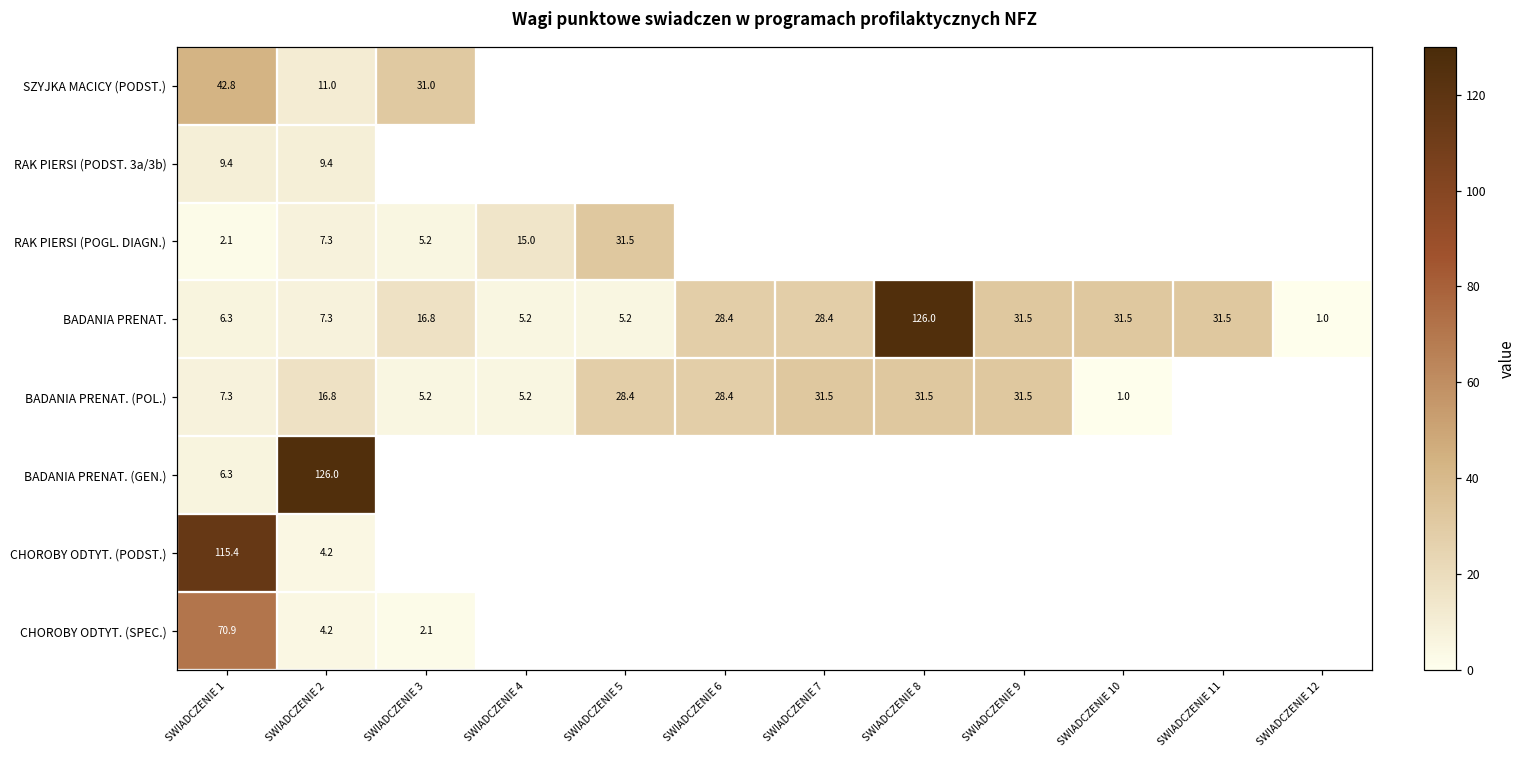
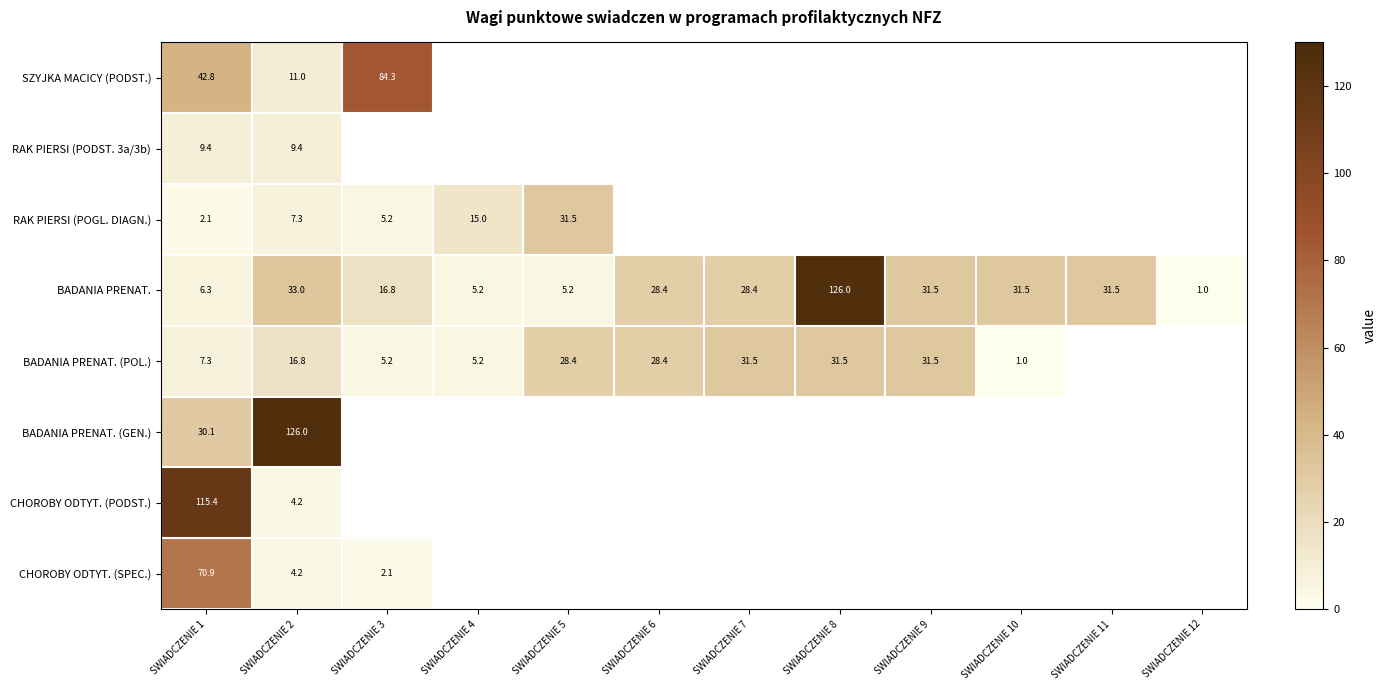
SZYJKA MACICY (PODST.), SWIADCZENIE 3: 31.0 -> 84.3
BADANIA PRENAT., SWIADCZENIE 2: 7.3 -> 33.0
BADANIA PRENAT. (GEN.), SWIADCZENIE 1: 6.3 -> 30.1
